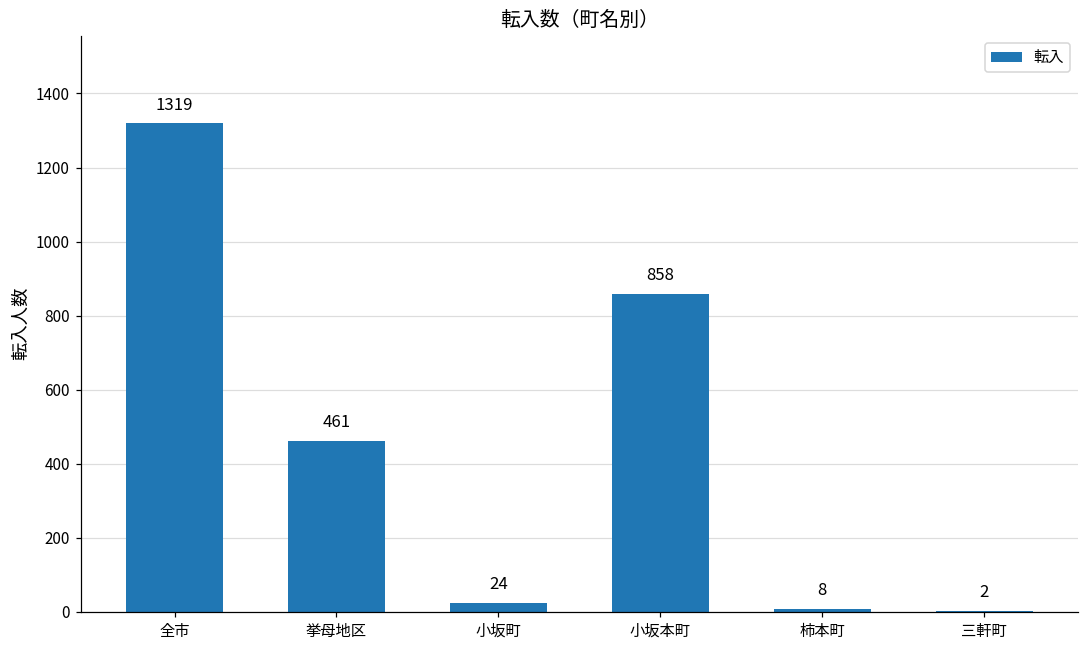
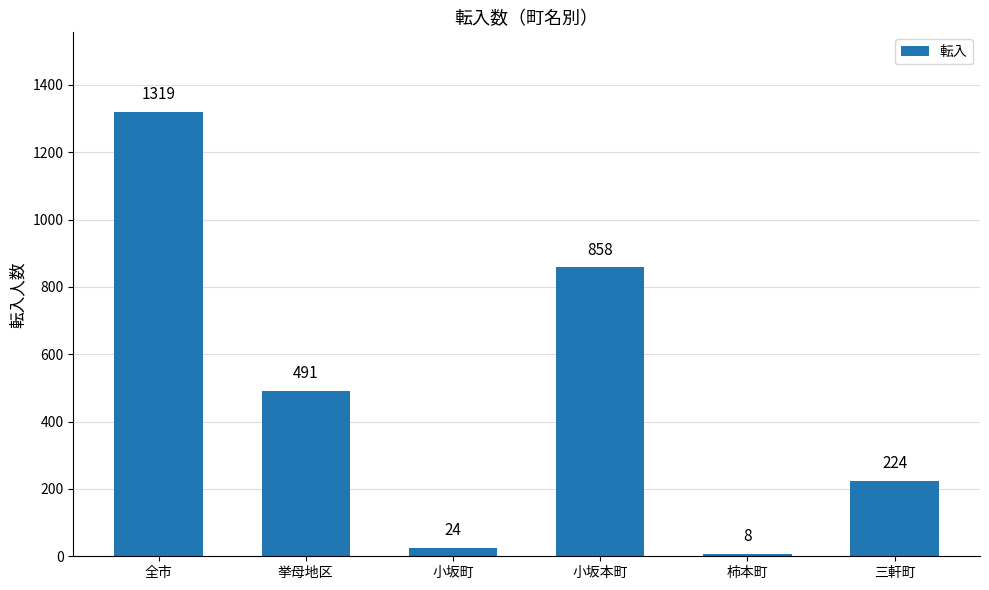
挙母地区: 461 -> 491
三軒町: 2 -> 224
